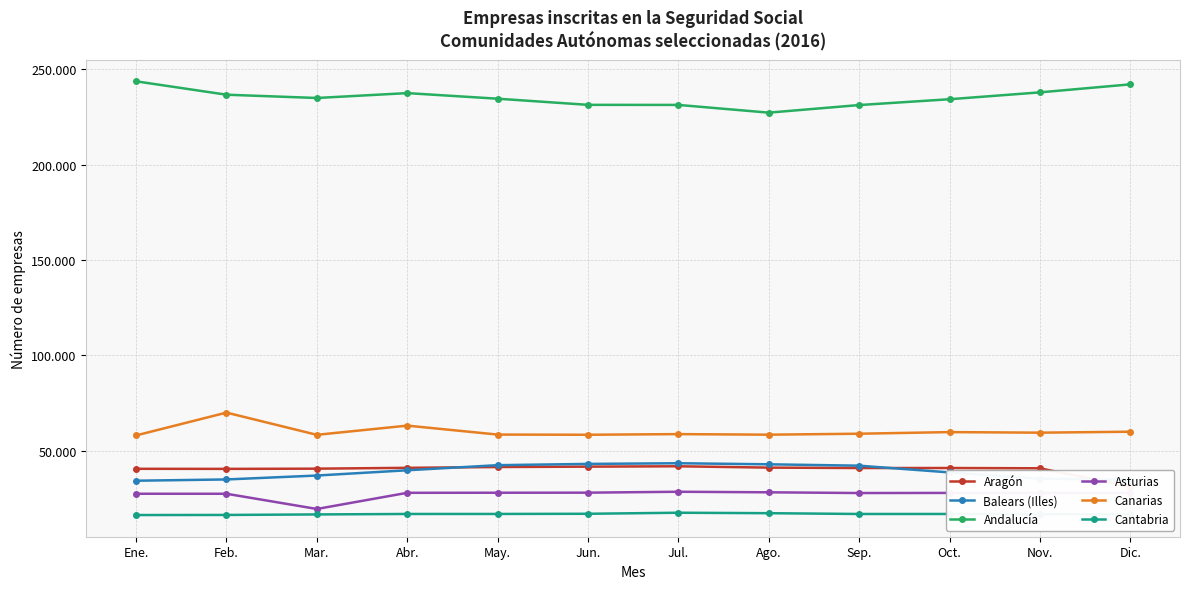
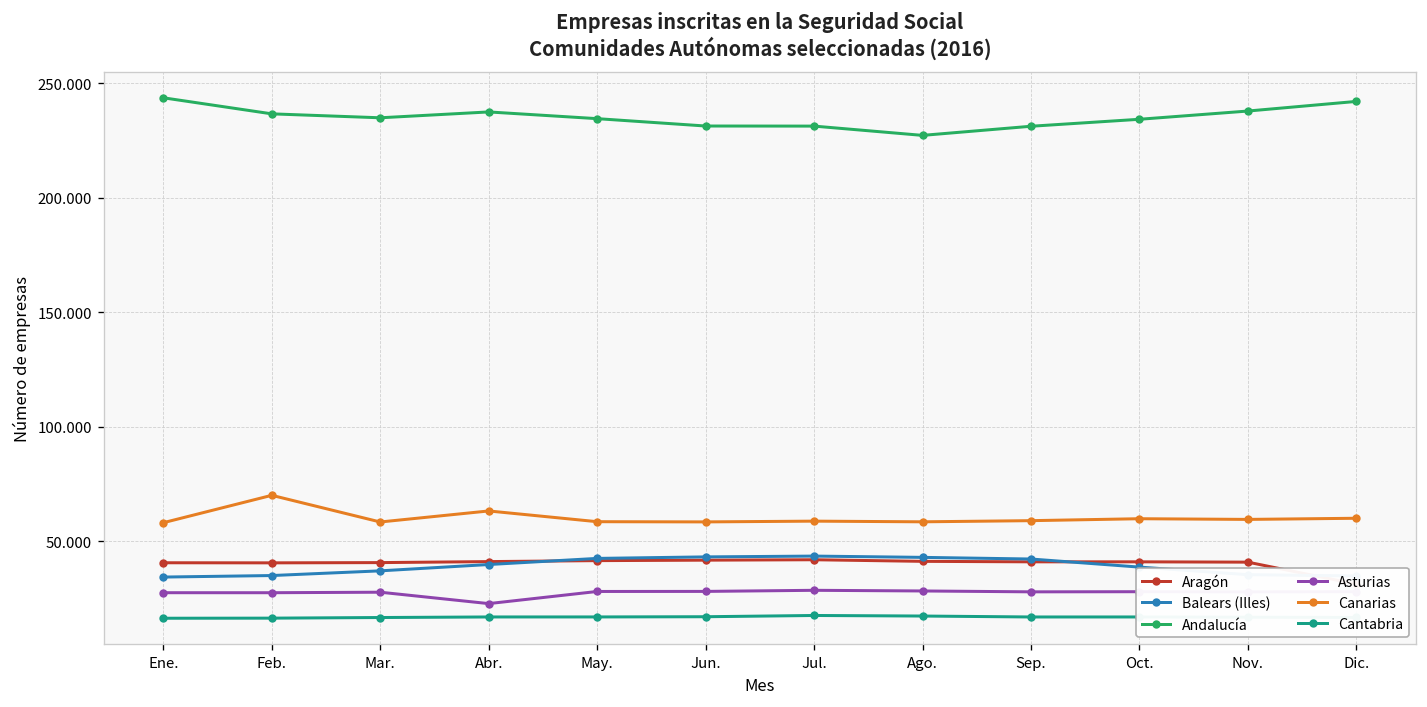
Asturias, Mar.: 20 -> 28
Asturias, Abr.: 28 -> 23
